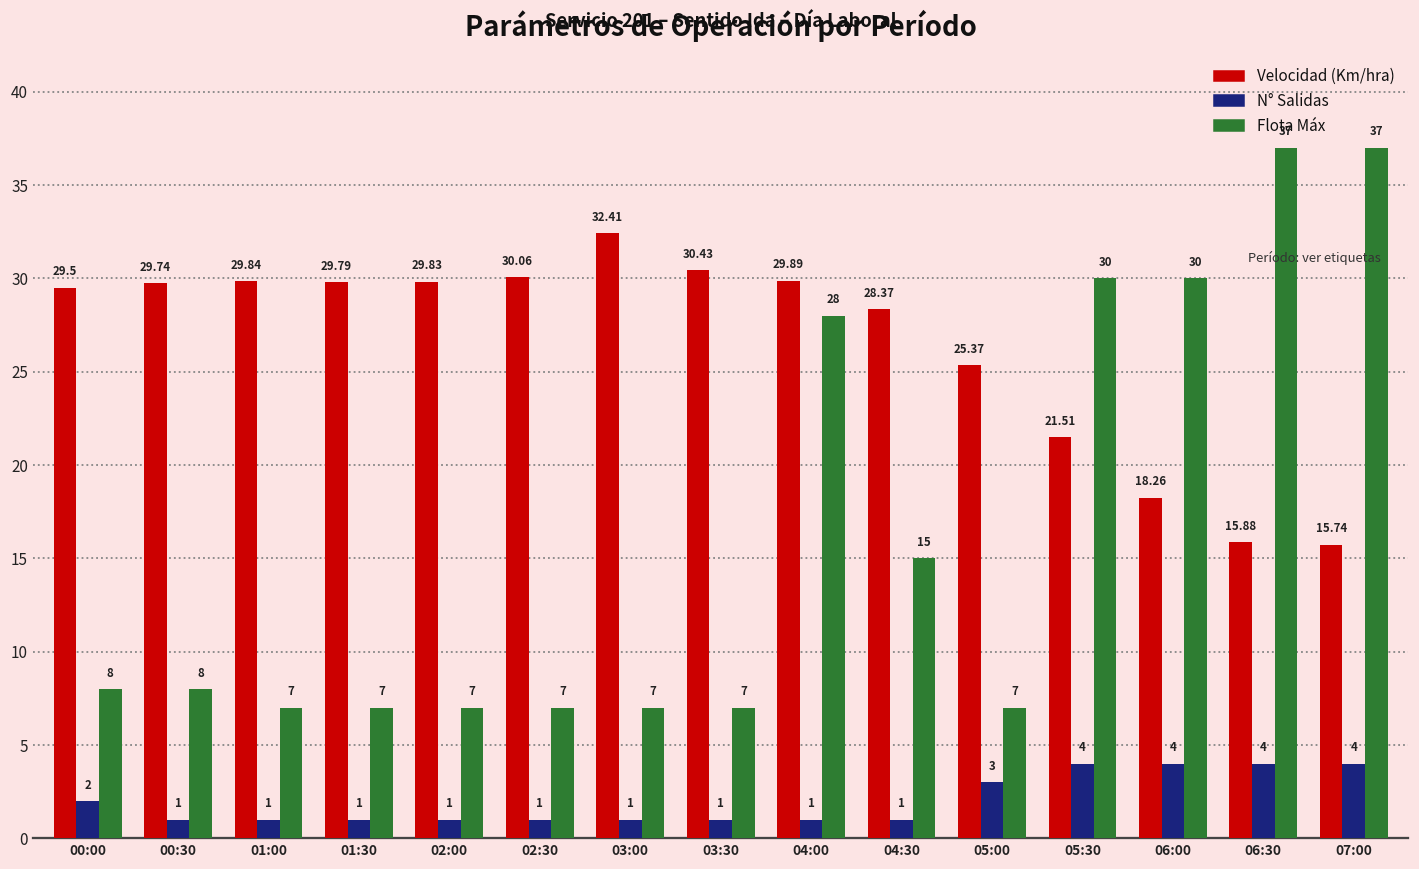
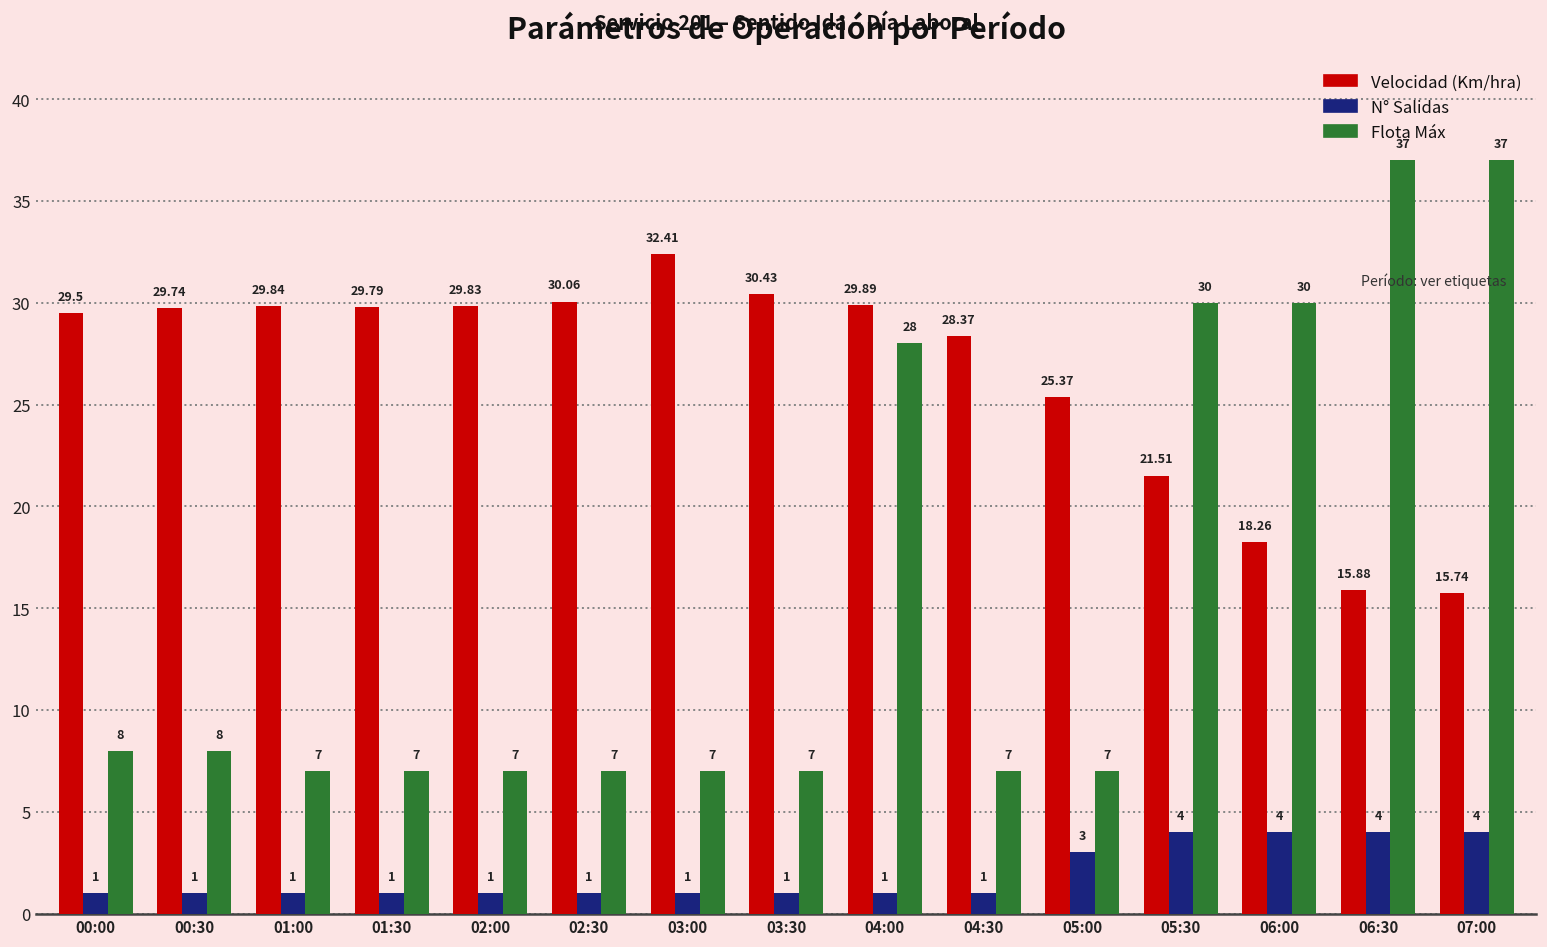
N° Salidas, 00:00: 2 -> 1
Flota Máx, 04:30: 15 -> 7
